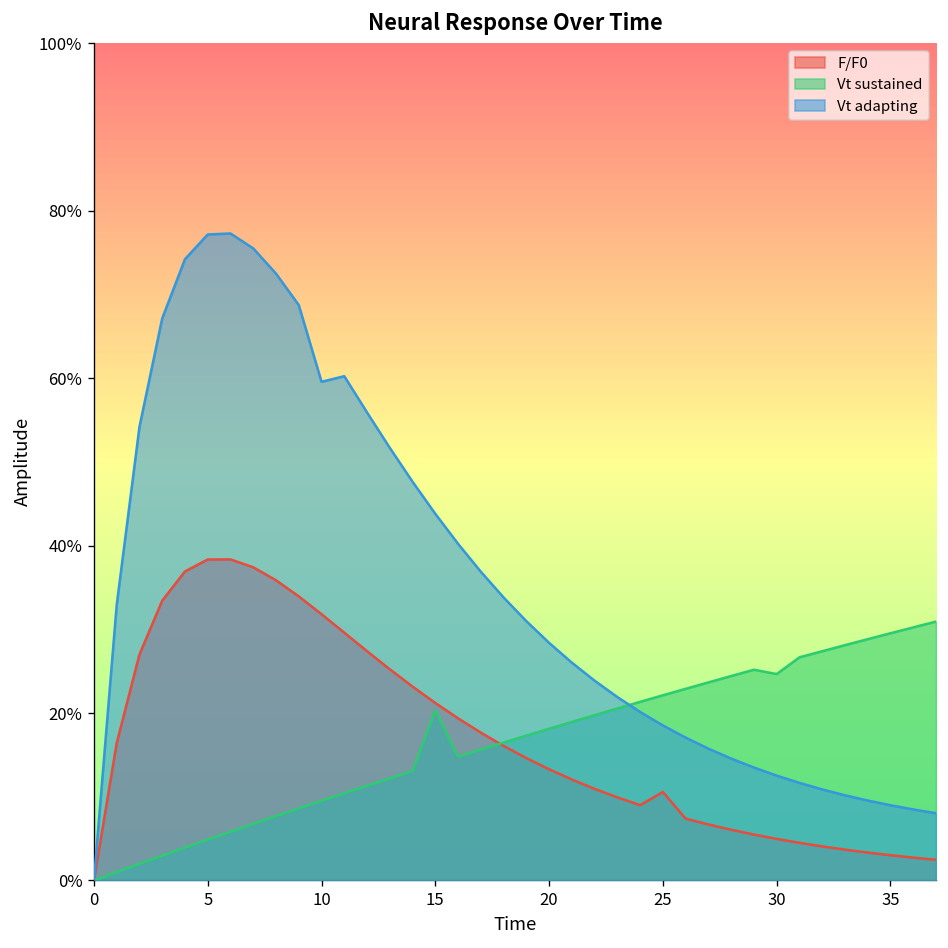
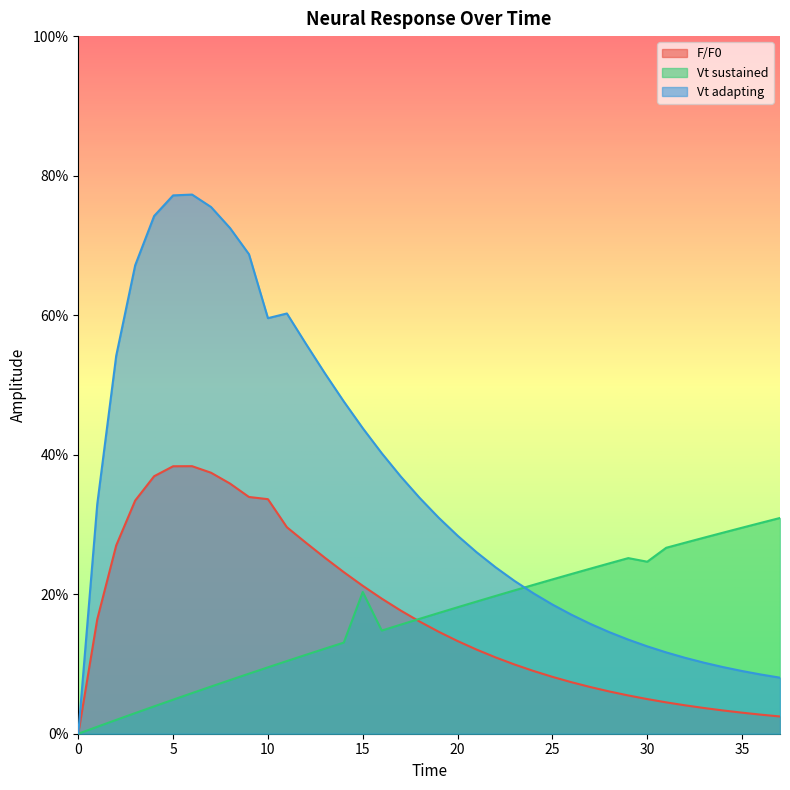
F/F0, 10: 32% -> 34%
F/F0, 25: 11% -> 8%
